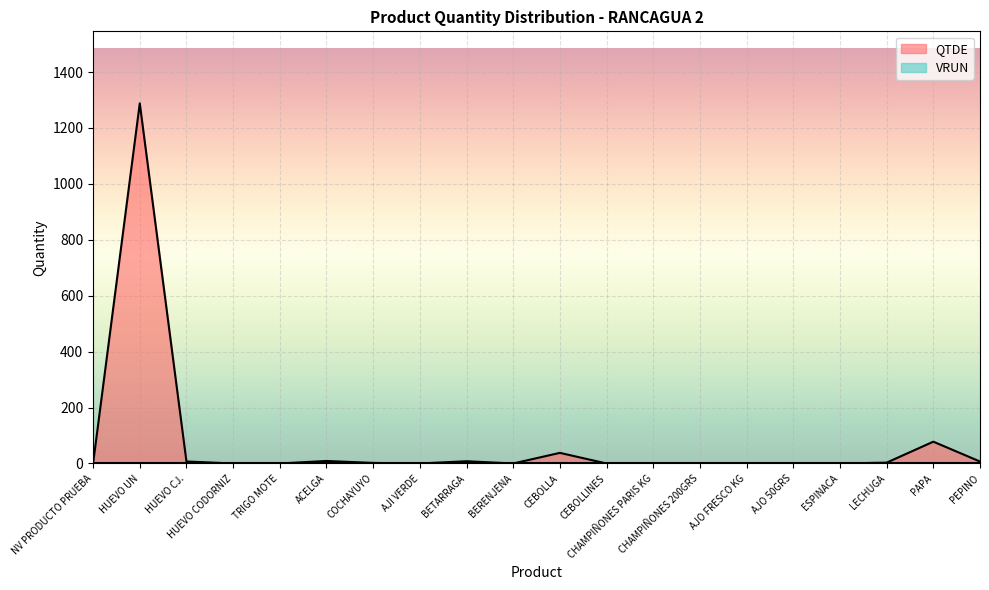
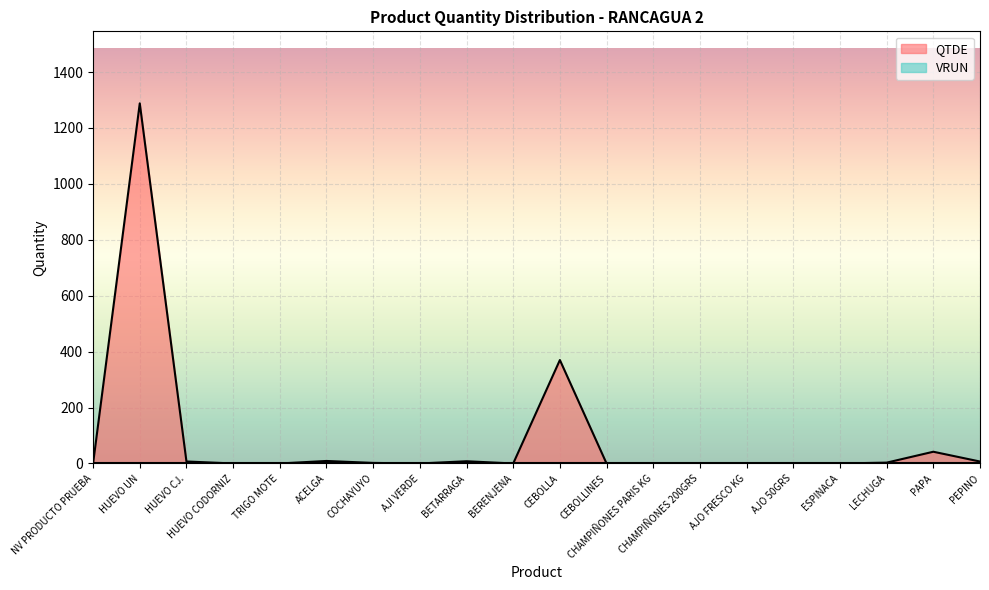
QTDE, CEBOLLA: 40 -> 370
QTDE, PAPA: 80 -> 40
